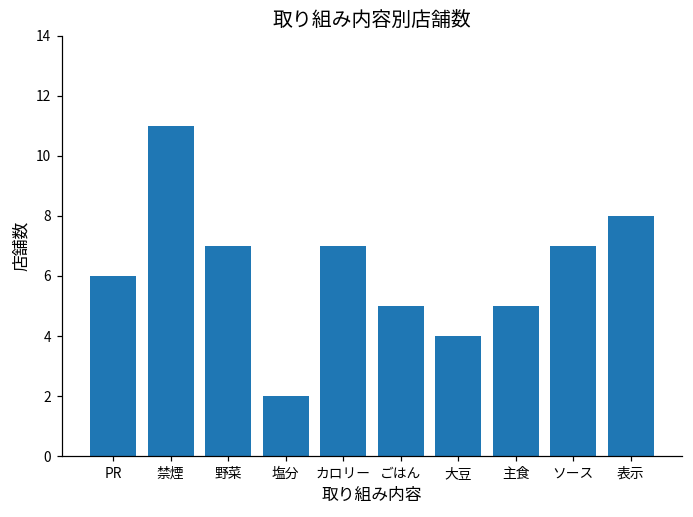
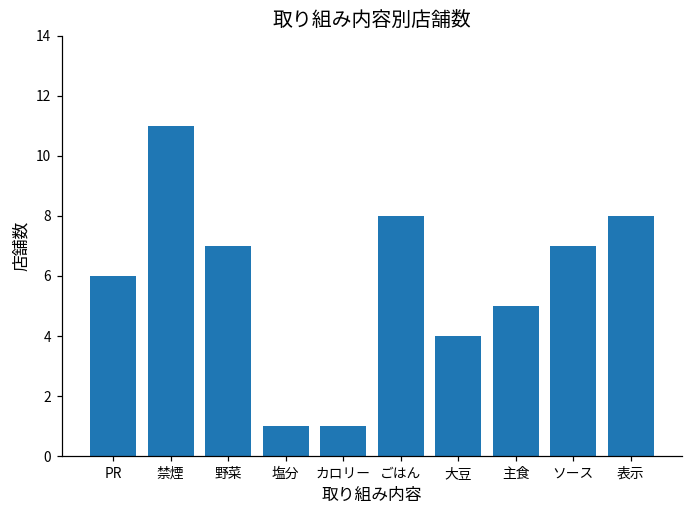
塩分: 2 -> 1
カロリー: 7 -> 1
ごはん: 5 -> 8
